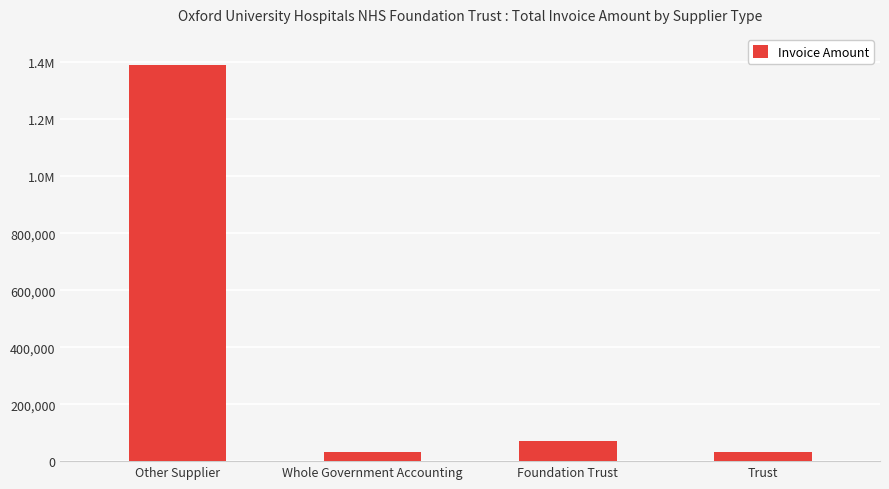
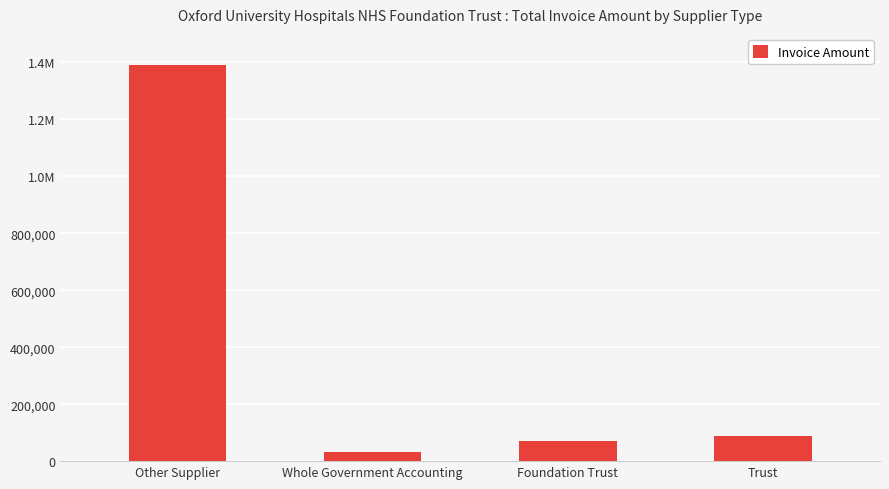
Trust: 30,000 -> 90,000
